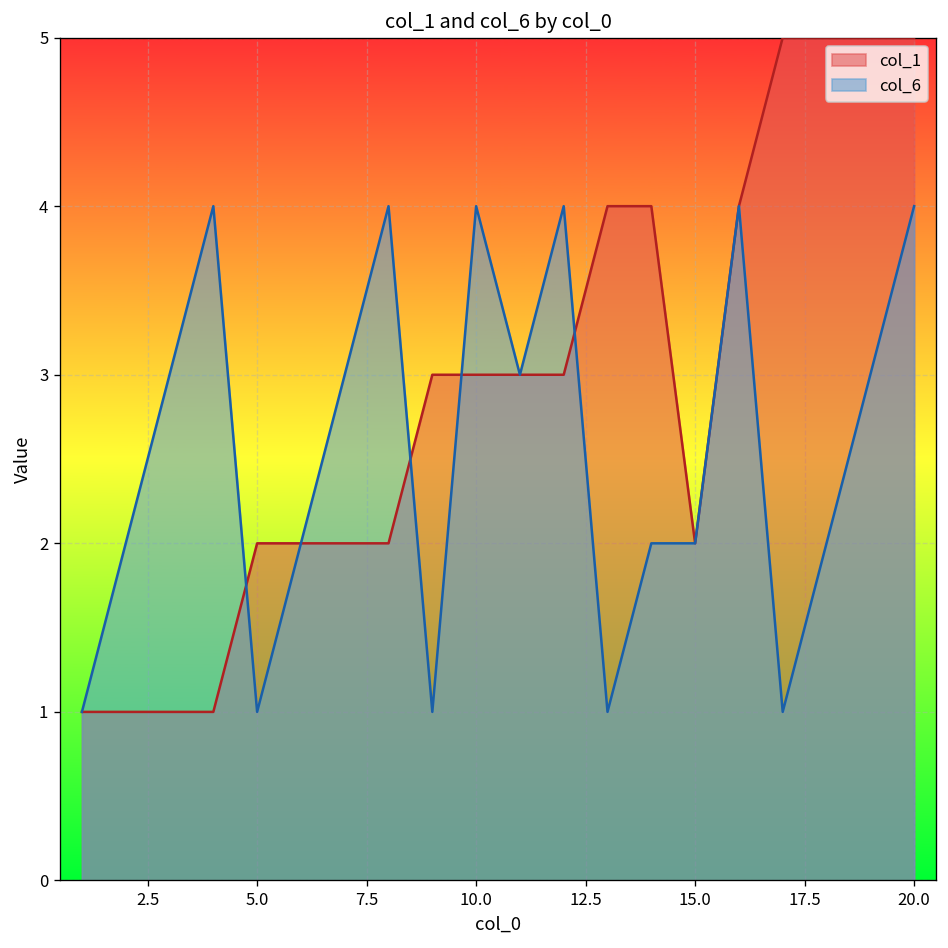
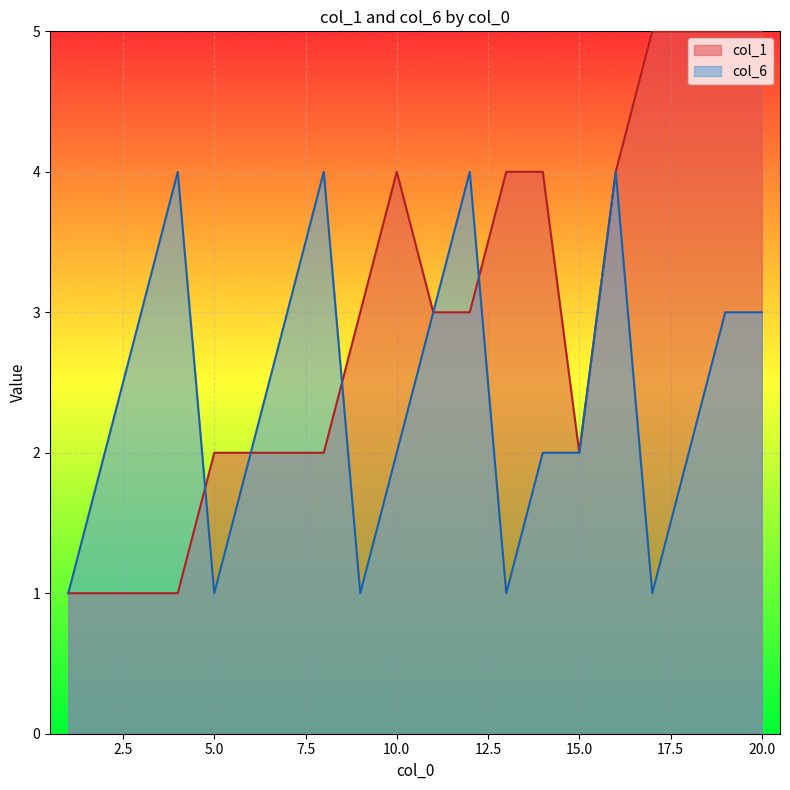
col_1, 10.0: 3 -> 4
col_6, 10.0: 4 -> 2
col_6, 20.0: 4 -> 3
